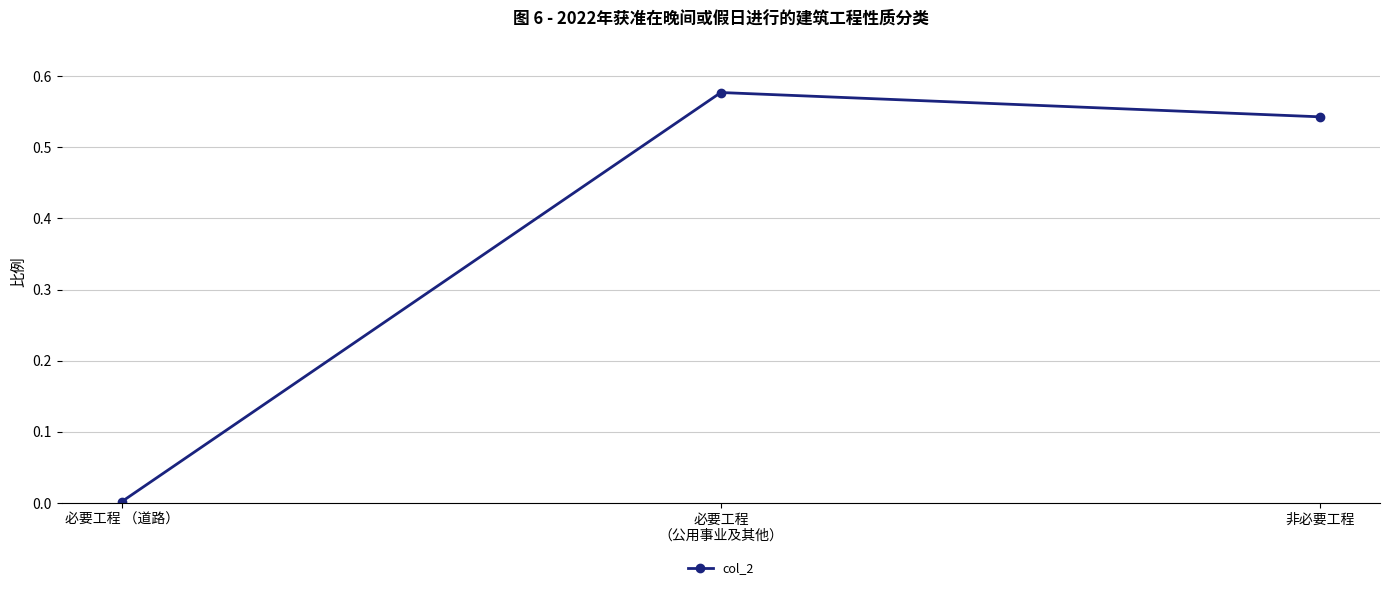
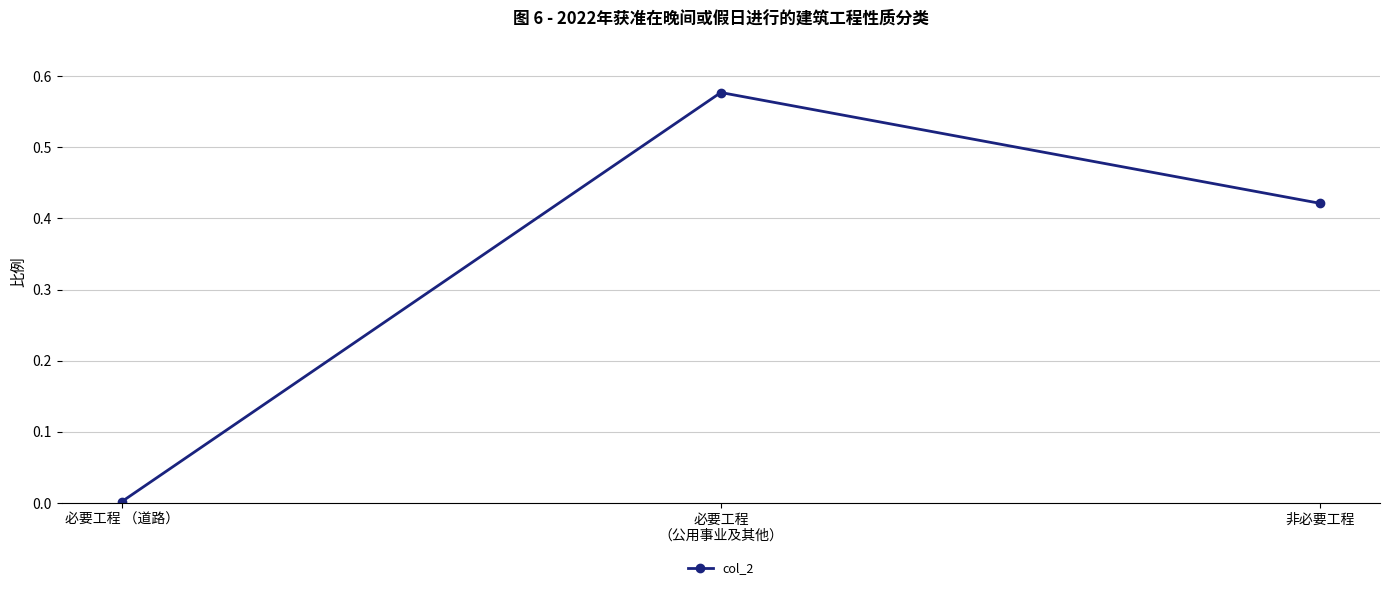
非必要工程: 0.54 -> 0.42
